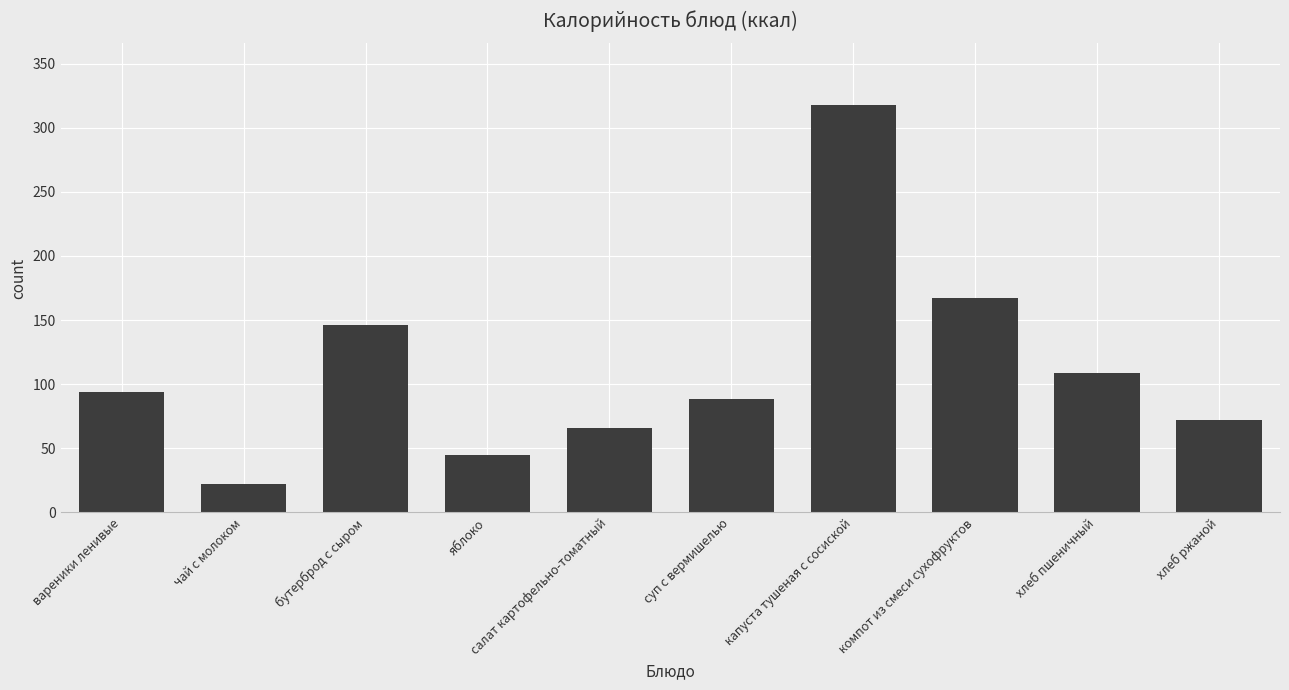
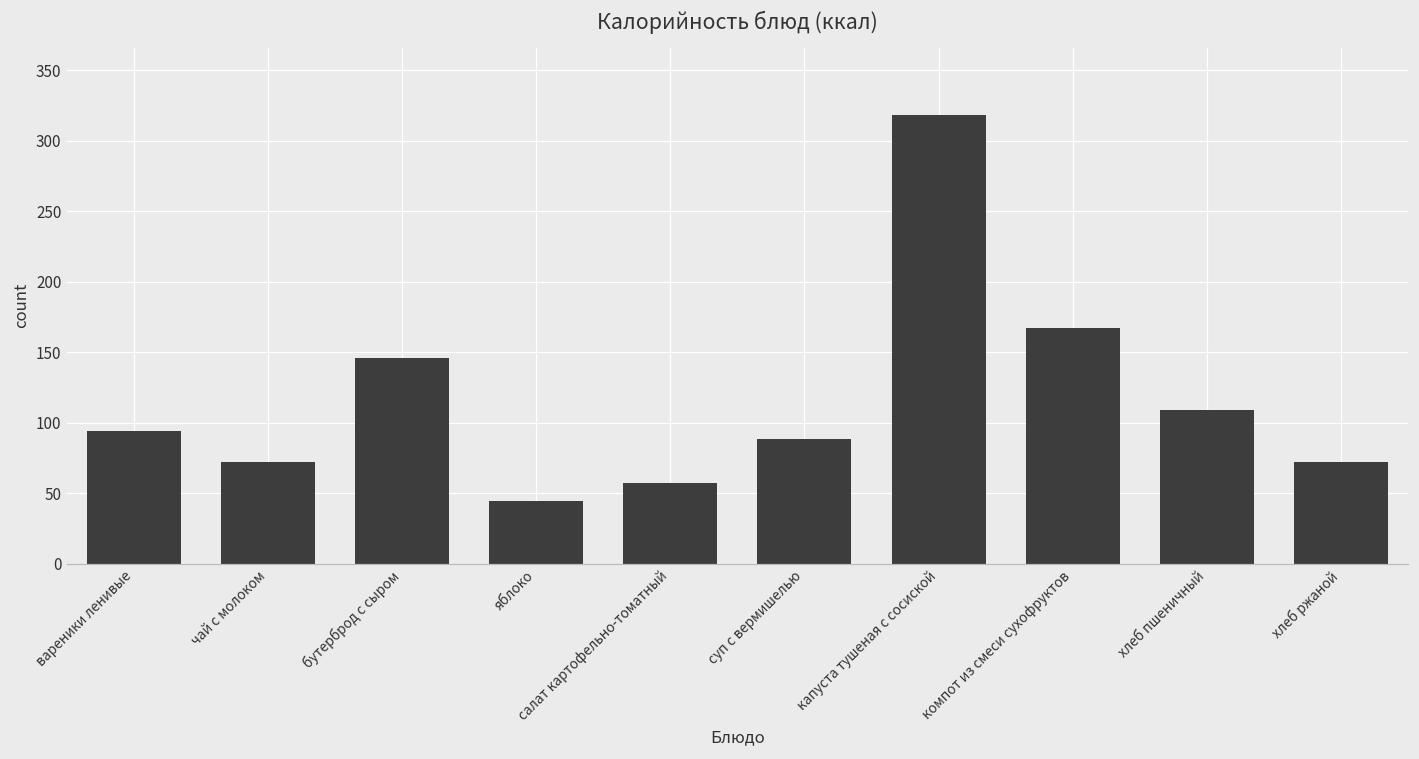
чай с молоком: 22 -> 72
салат картофельно-томатный: 66 -> 57
